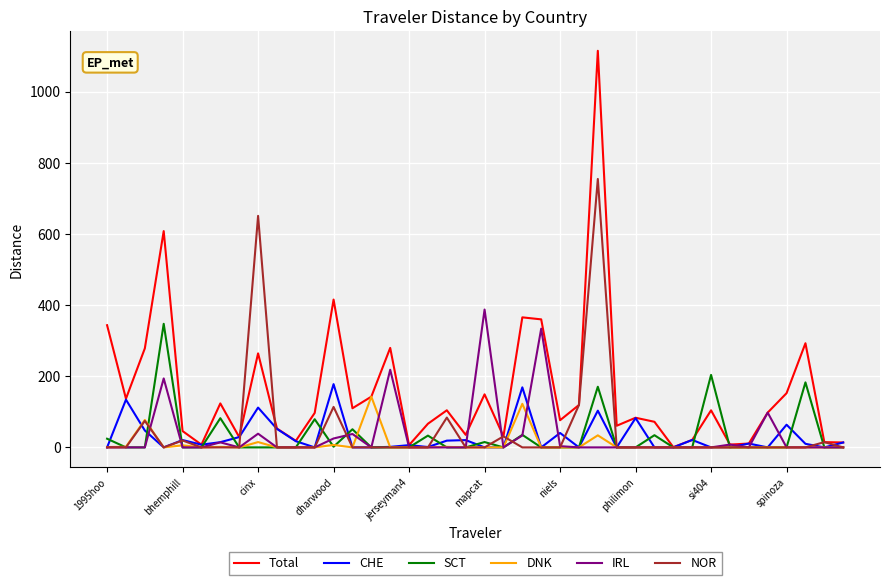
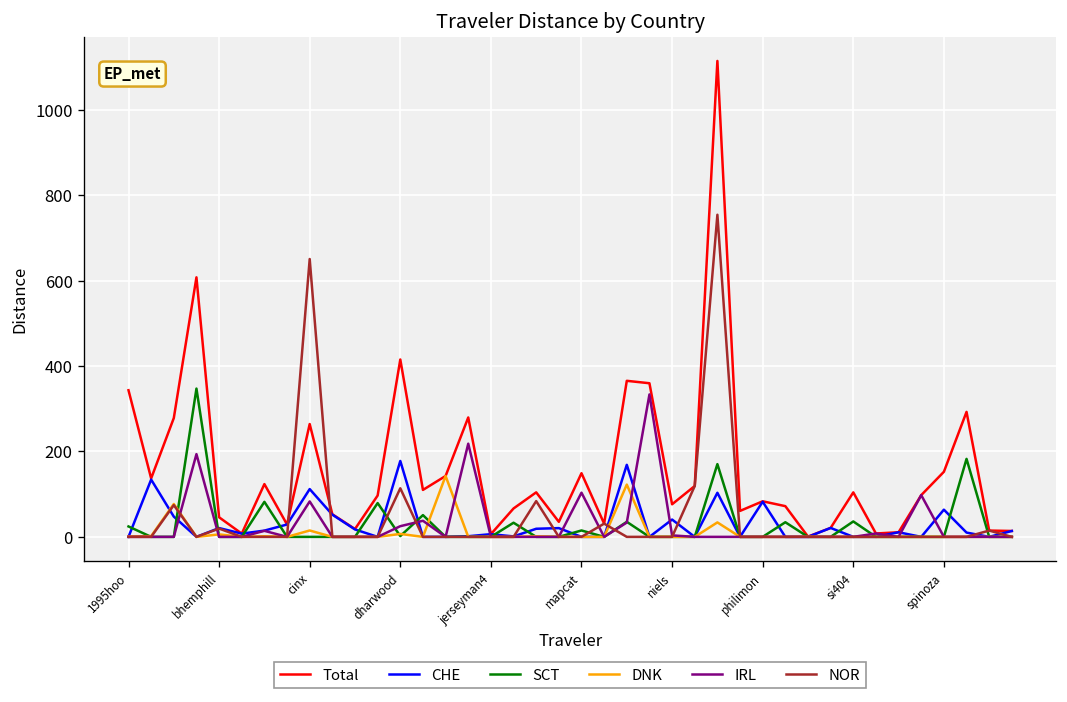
IRL, cinx: 40 -> 80
IRL, mapcat: 390 -> 100
SCT, si404: 200 -> 40
